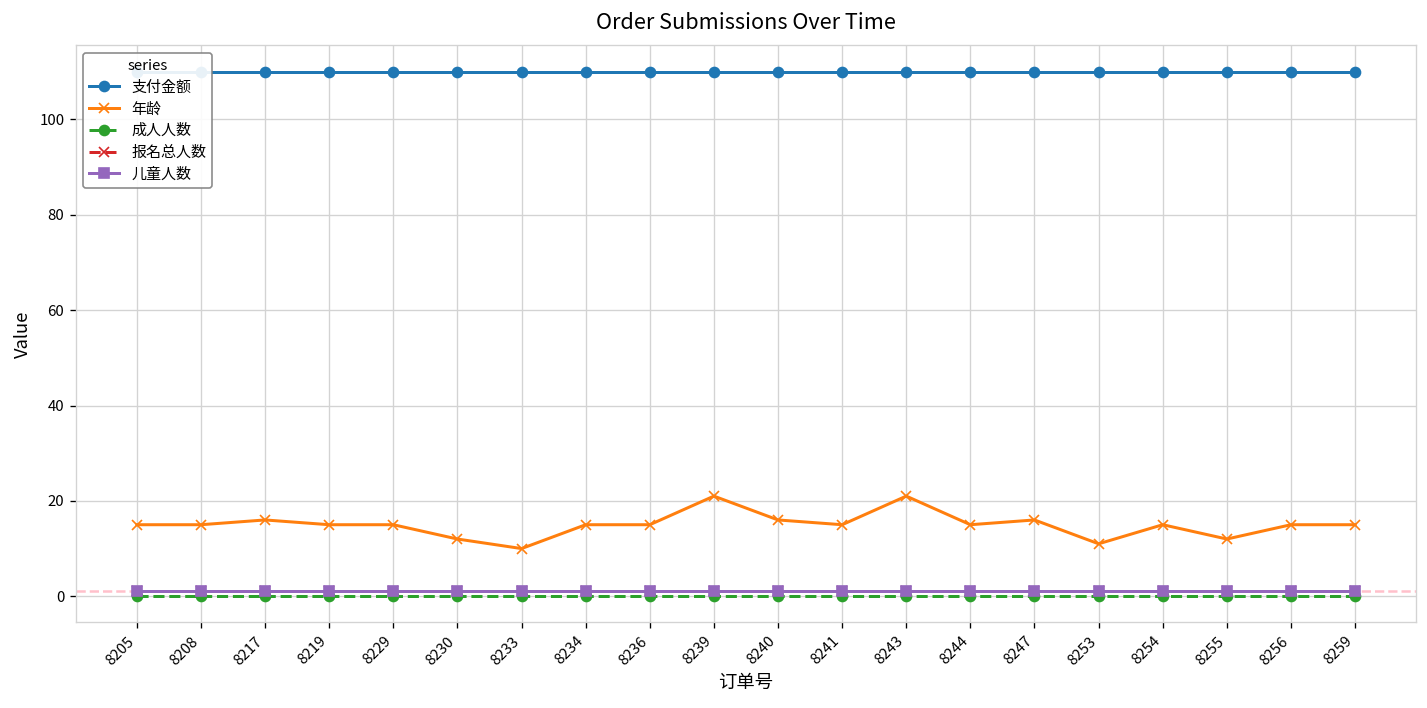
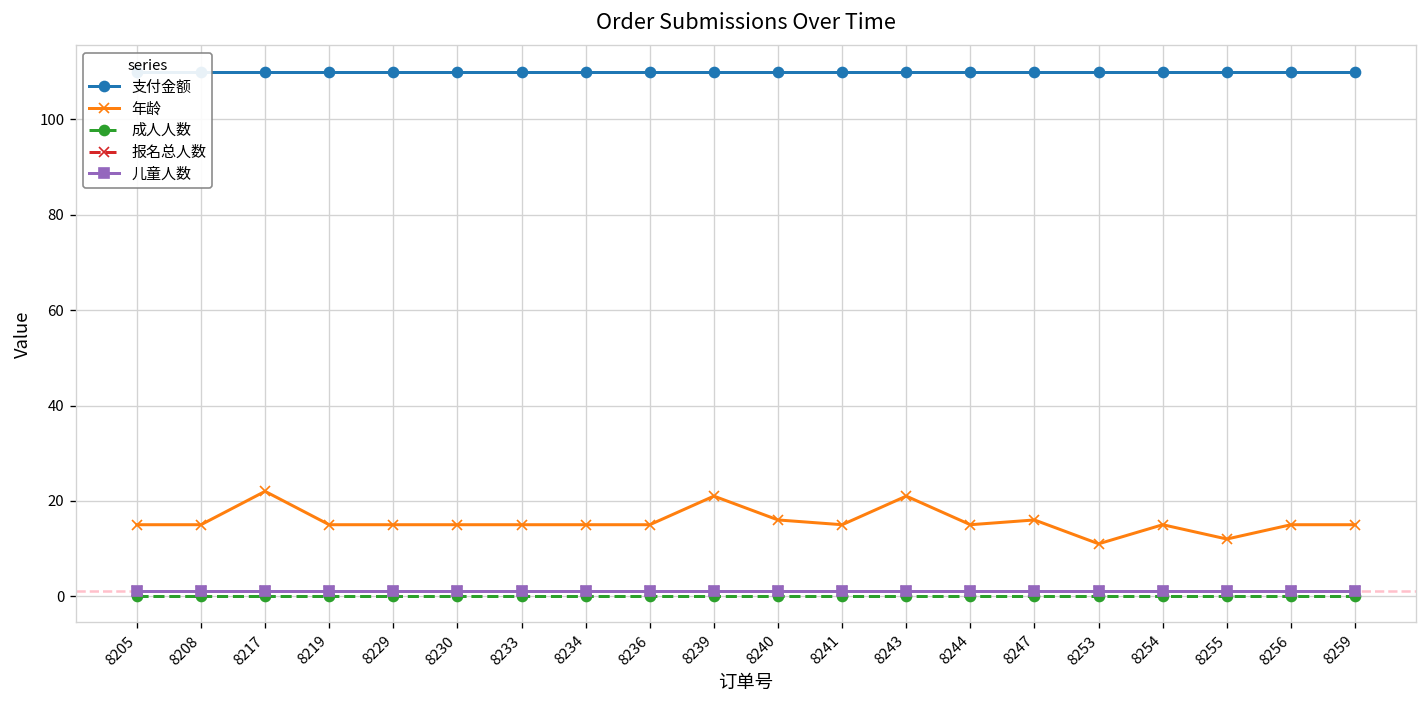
年龄, 8217: 16 -> 22
年龄, 8230: 12 -> 15
年龄, 8233: 10 -> 15
